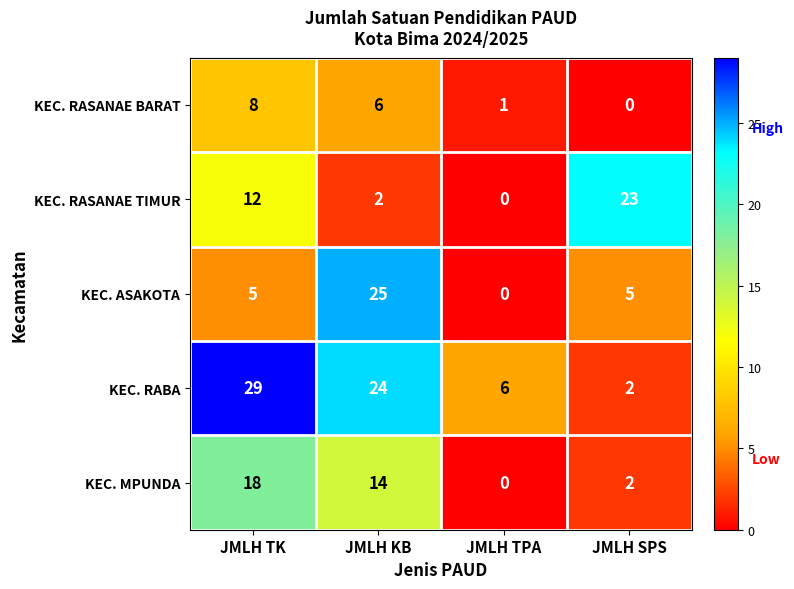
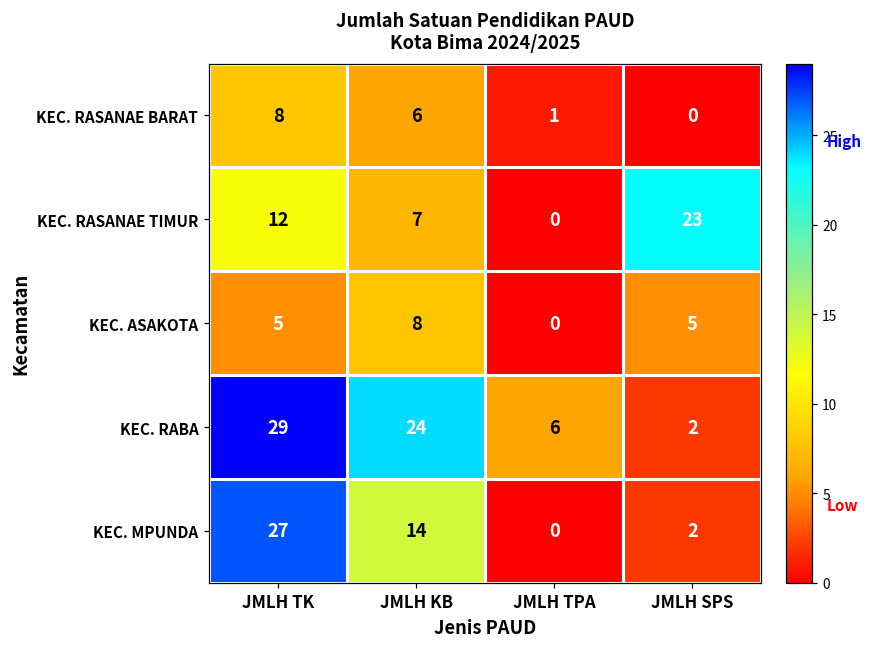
KEC. RASANAE TIMUR, JMLH KB: 2 -> 7
KEC. ASAKOTA, JMLH KB: 25 -> 8
KEC. MPUNDA, JMLH TK: 18 -> 27
